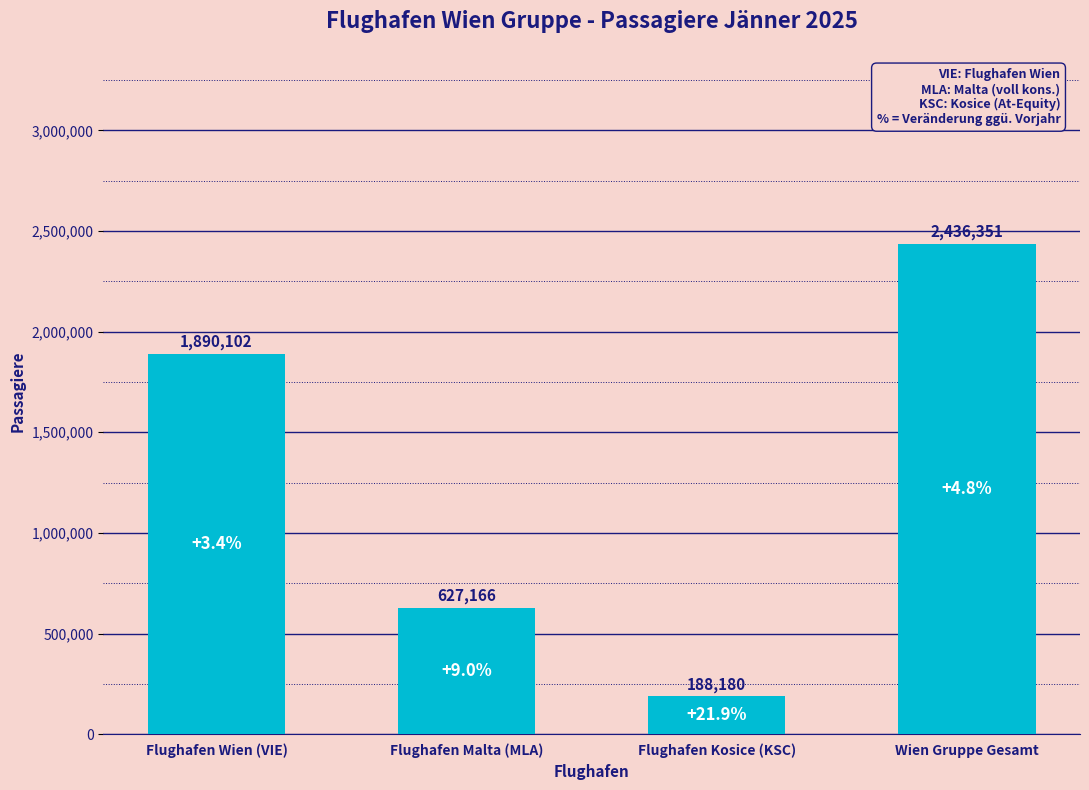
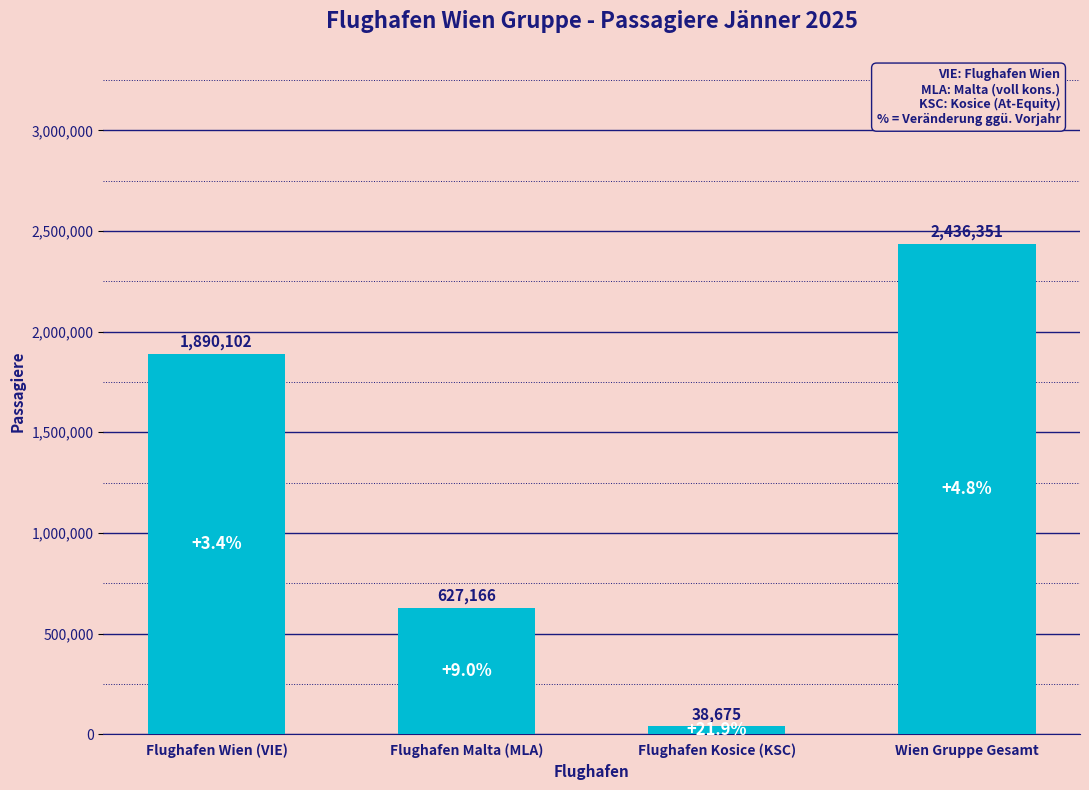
Flughafen Kosice (KSC): 188,180 -> 38,675
